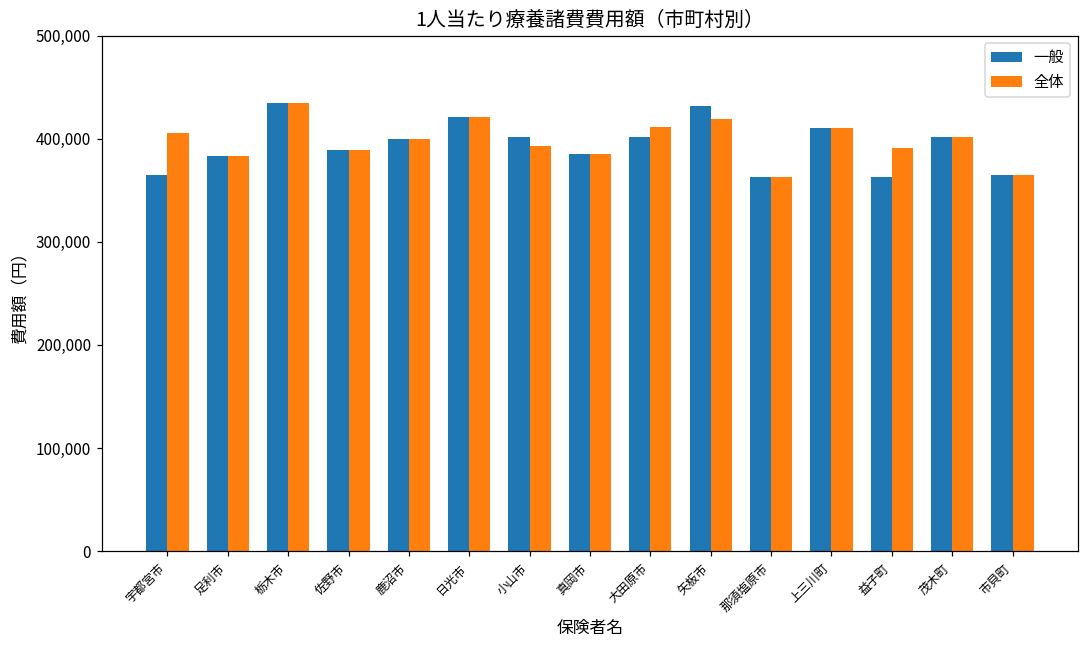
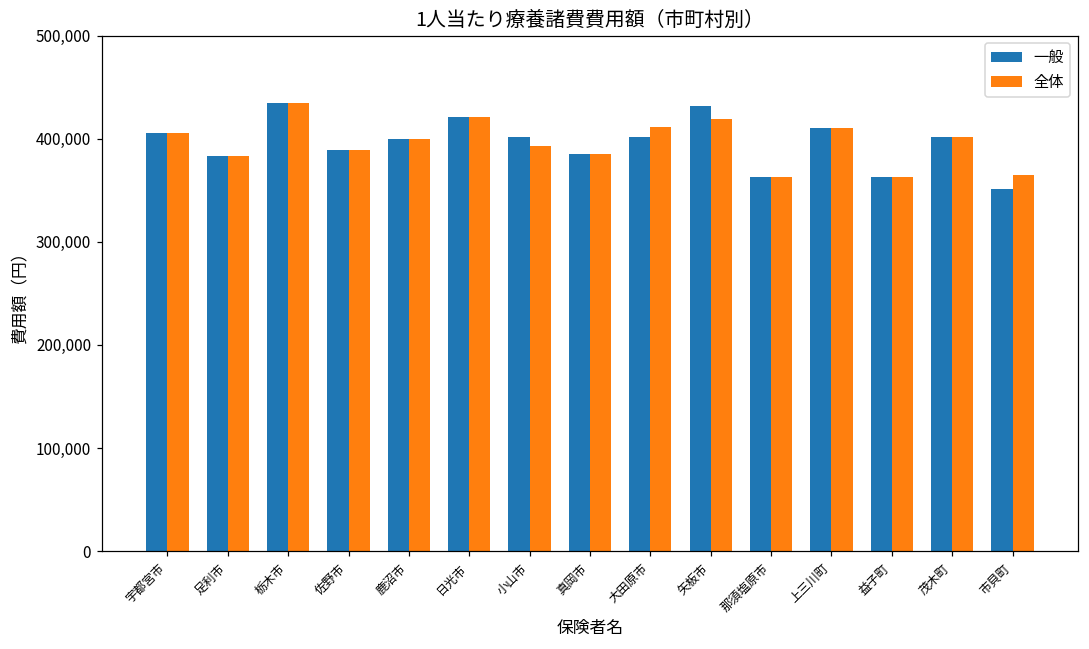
一般, 宇都宮市: 370,000 -> 410,000
全体, 益子町: 390,000 -> 360,000
一般, 市貝町: 360,000 -> 350,000
